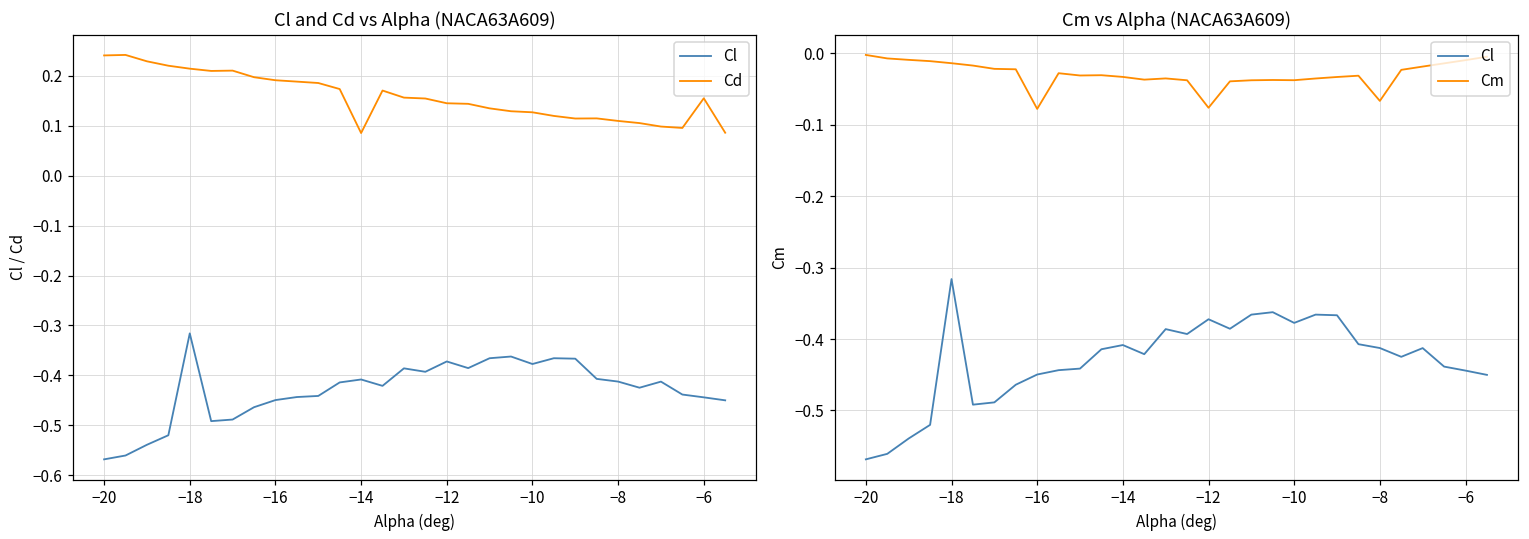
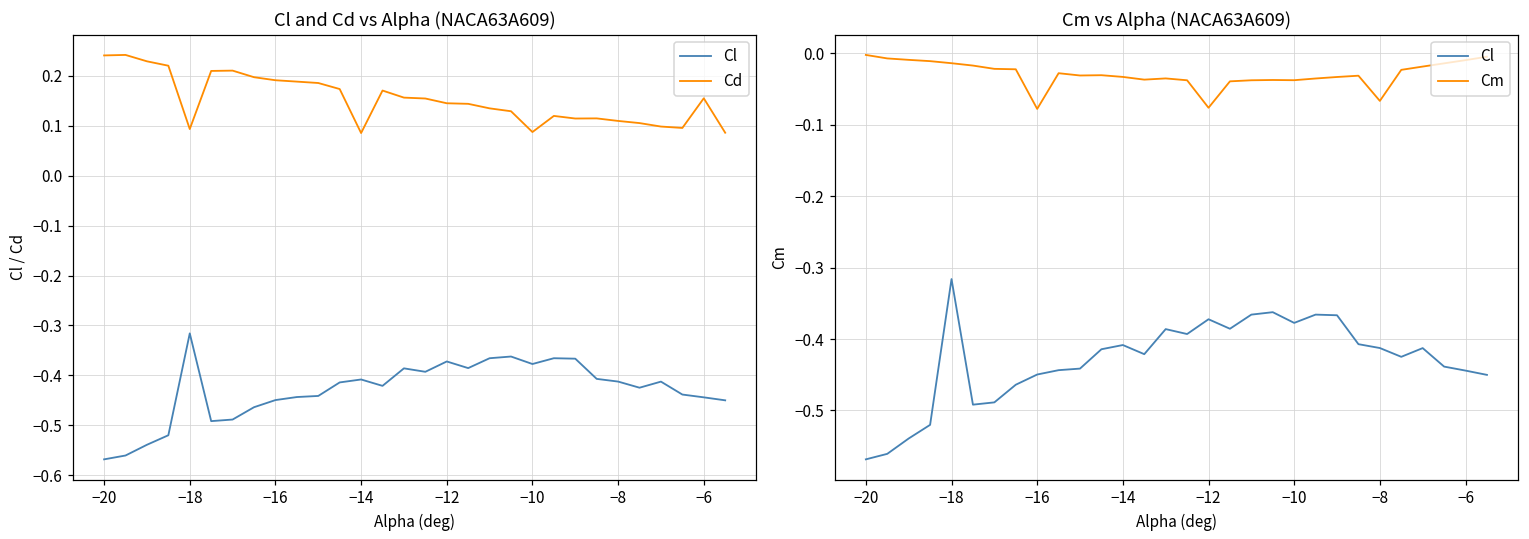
Cl and Cd vs Alpha (NACA63A609), Cd, −18: 0.21 -> 0.09
Cl and Cd vs Alpha (NACA63A609), Cd, −10: 0.13 -> 0.09
